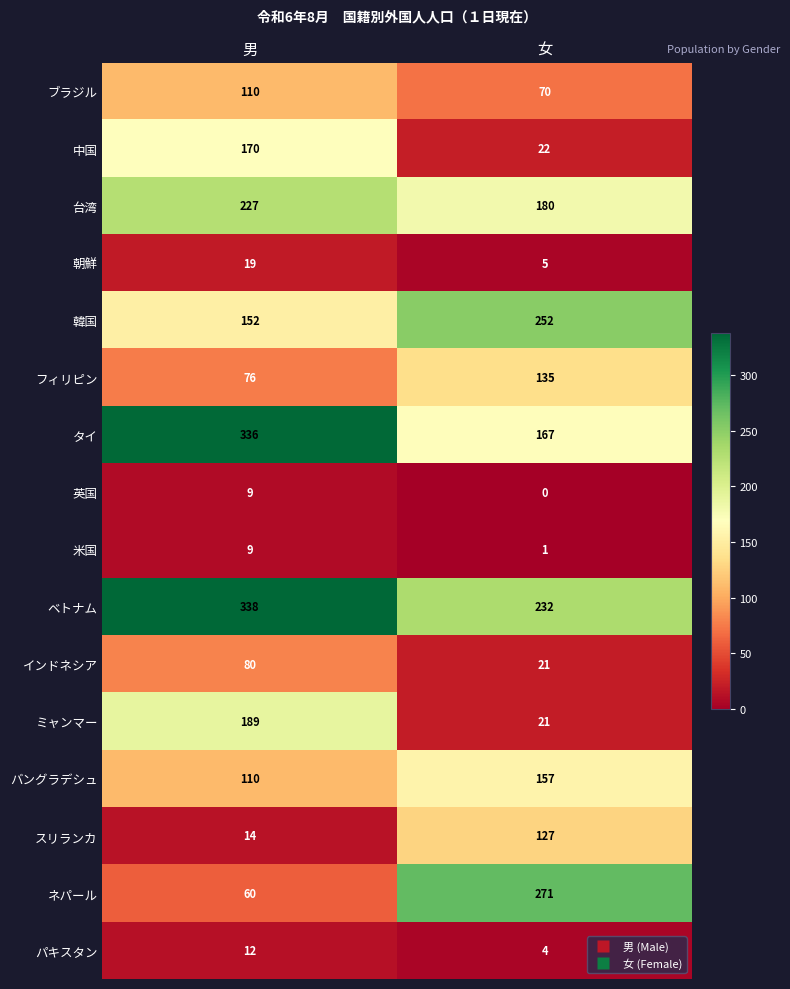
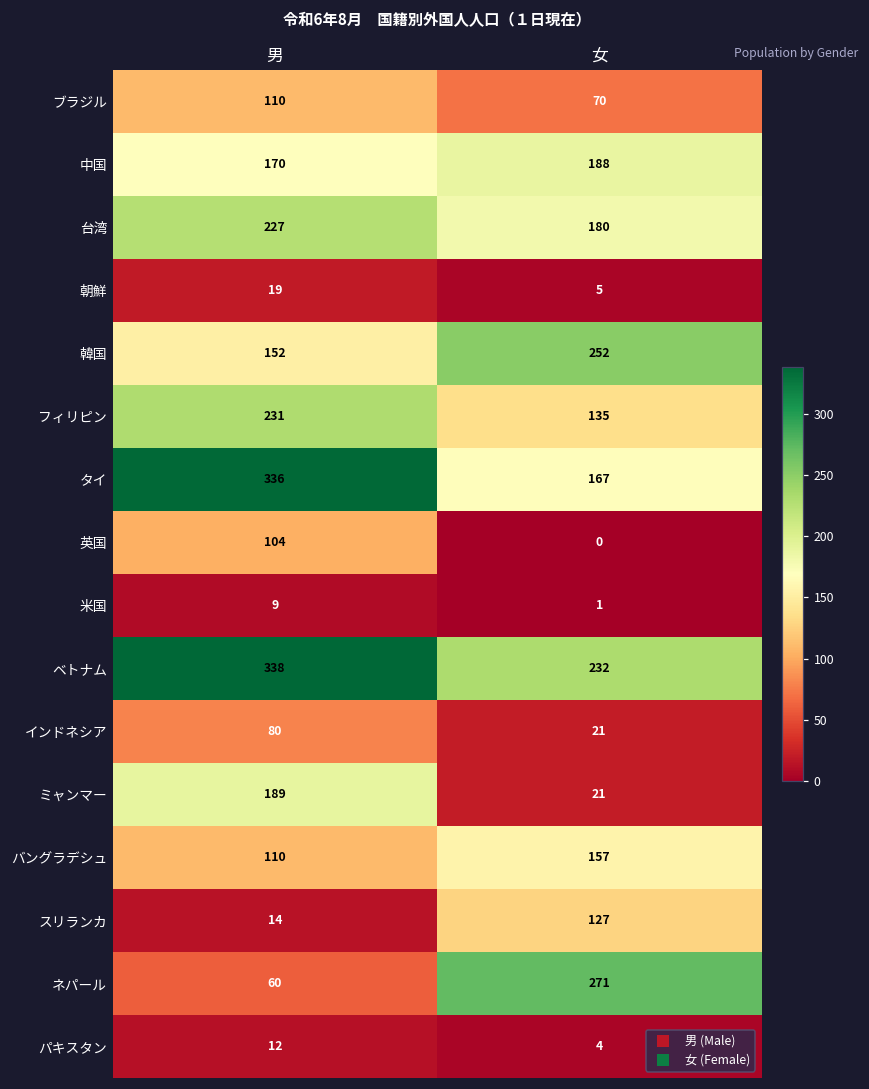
中国, 女: 22 -> 188
フィリピン, 男: 76 -> 231
英国, 男: 9 -> 104
